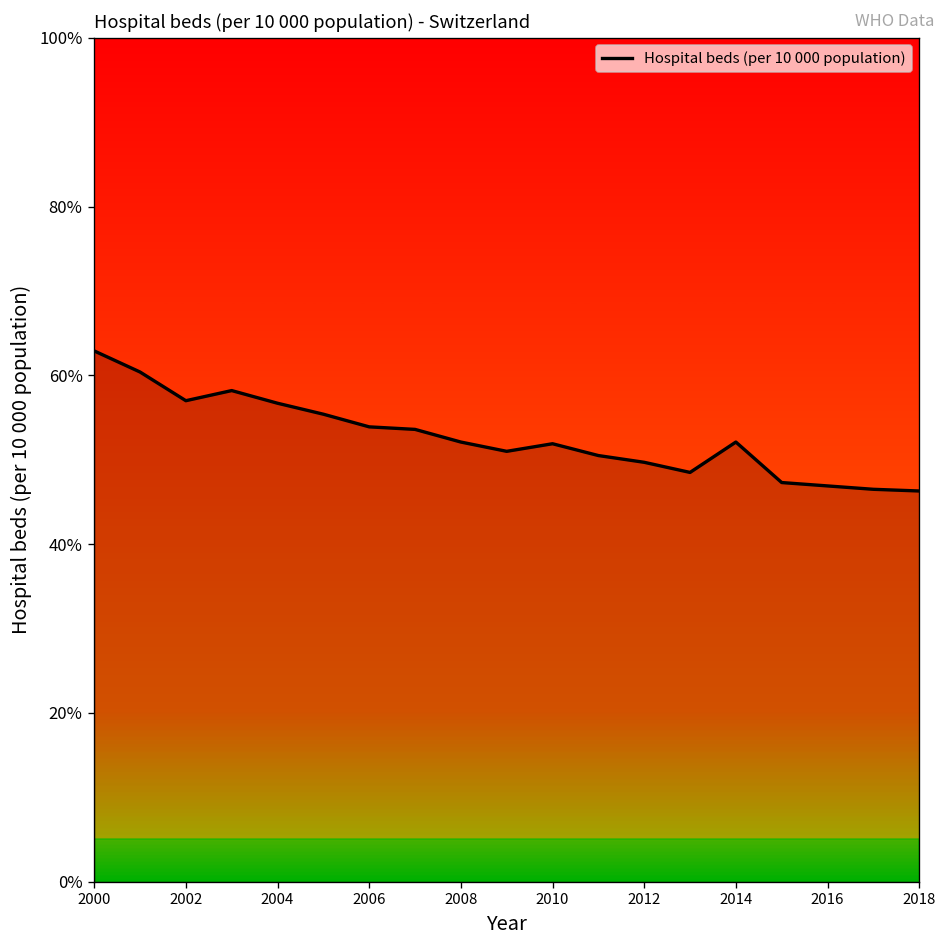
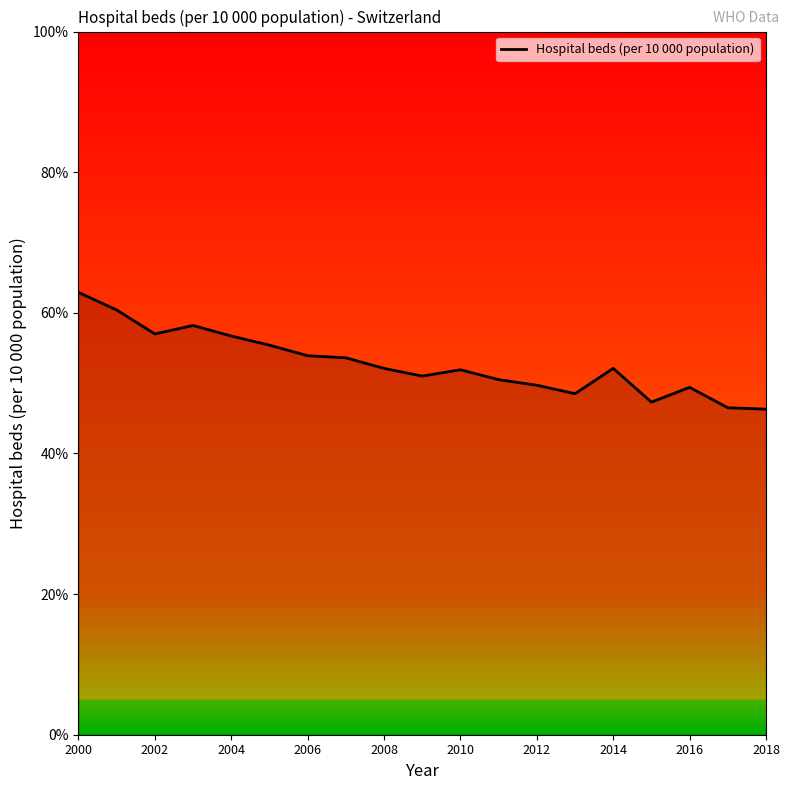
2016: 47% -> 49%
